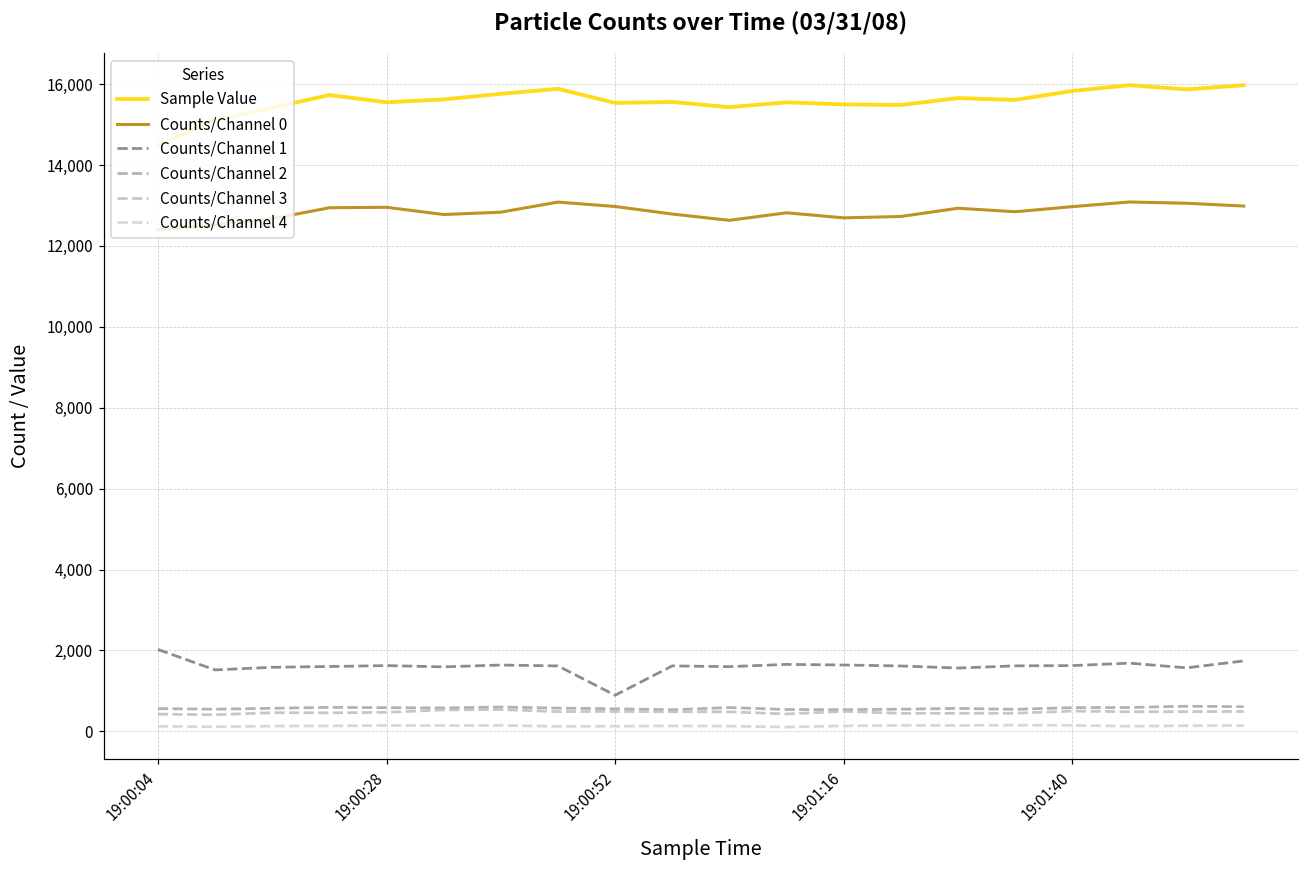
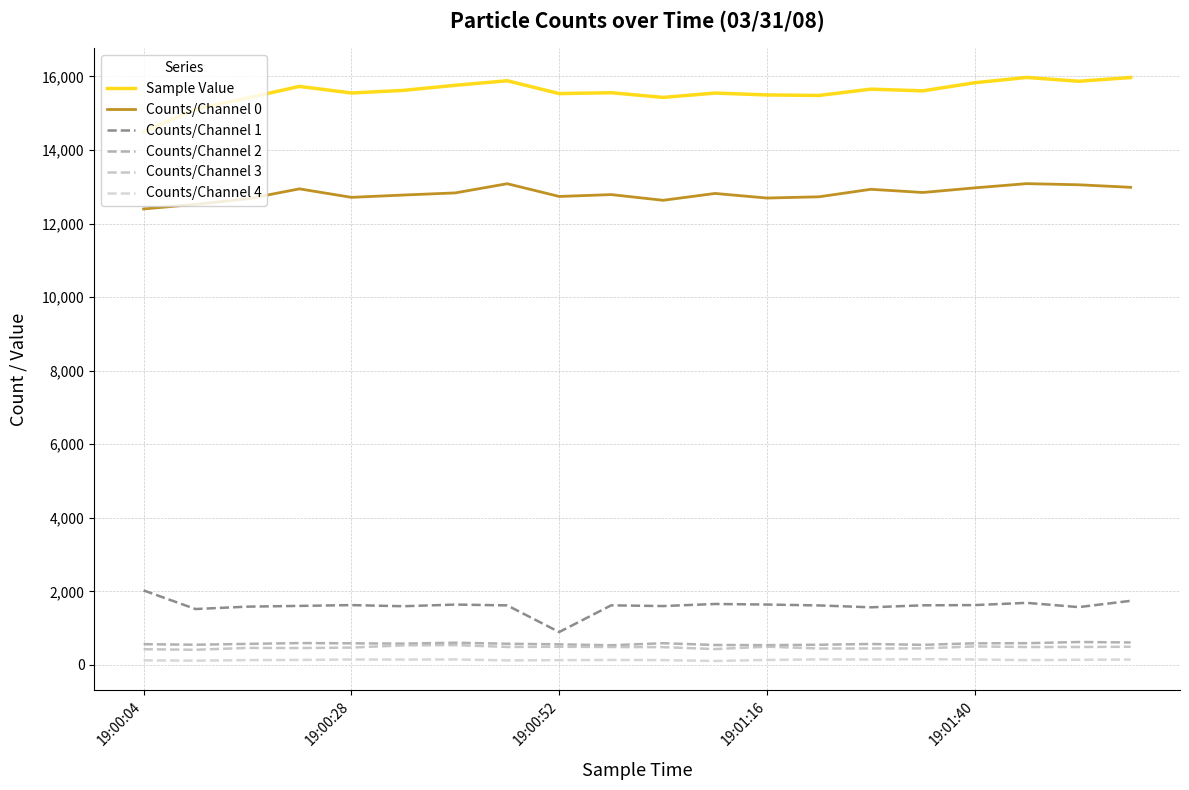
Counts/Channel 0, 19:00:28: 13,000 -> 12,700
Counts/Channel 0, 19:00:52: 13,000 -> 12,700
